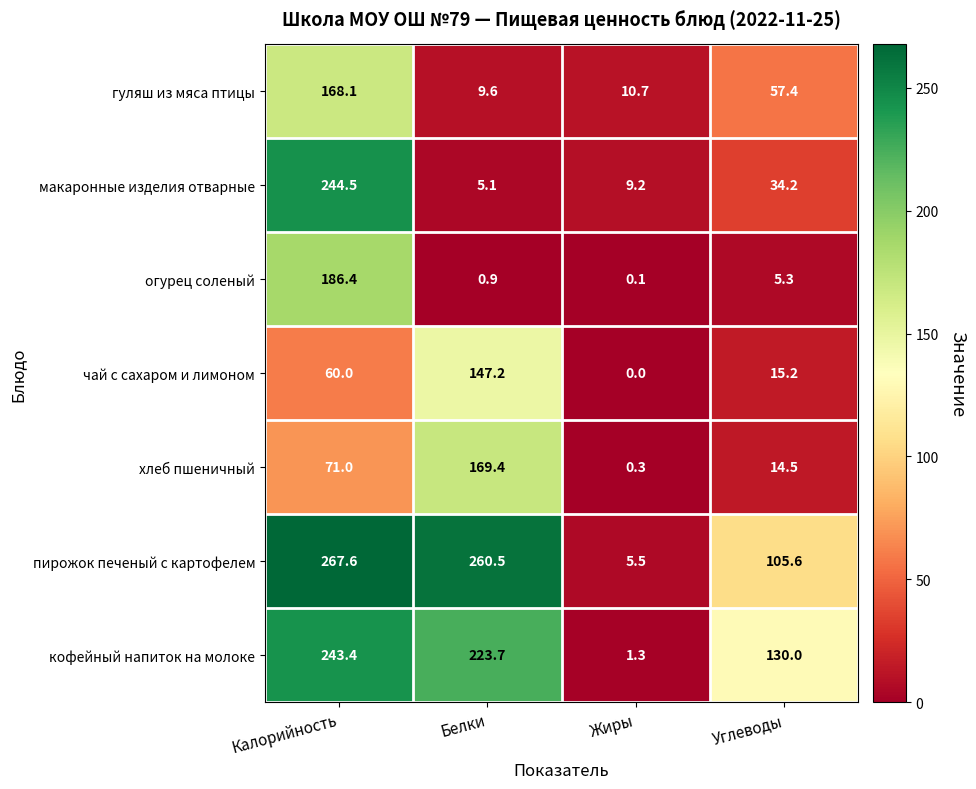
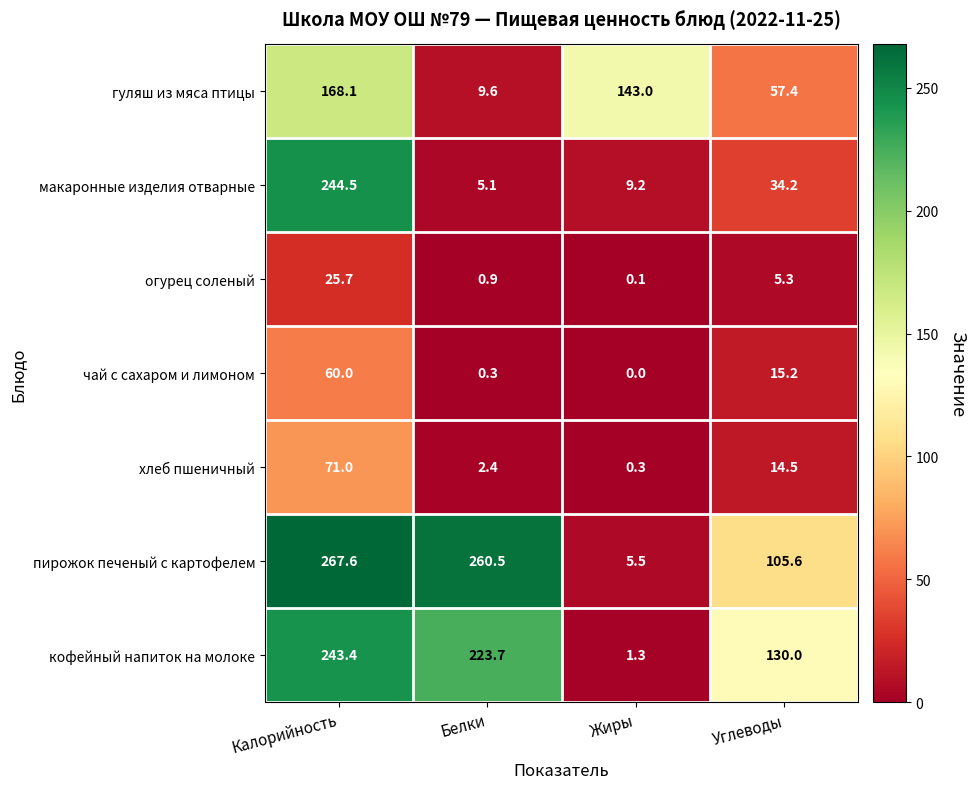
гуляш из мяса птицы, Жиры: 10.7 -> 143.0
огурец соленый, Калорийность: 186.4 -> 25.7
чай с сахаром и лимоном, Белки: 147.2 -> 0.3
хлеб пшеничный, Белки: 169.4 -> 2.4
